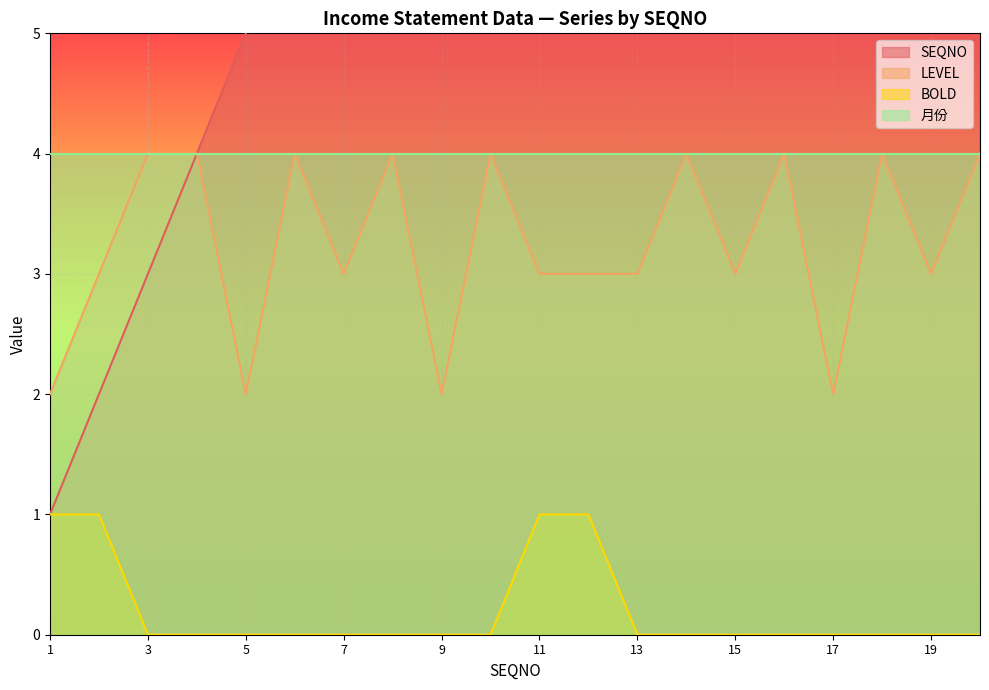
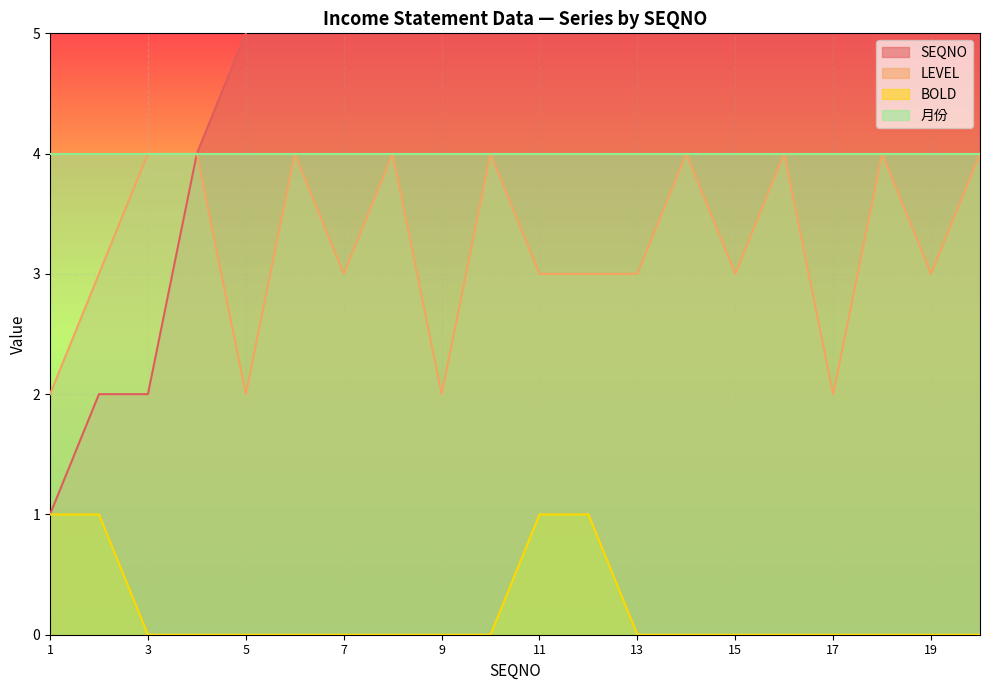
SEQNO, 3: 3 -> 2
